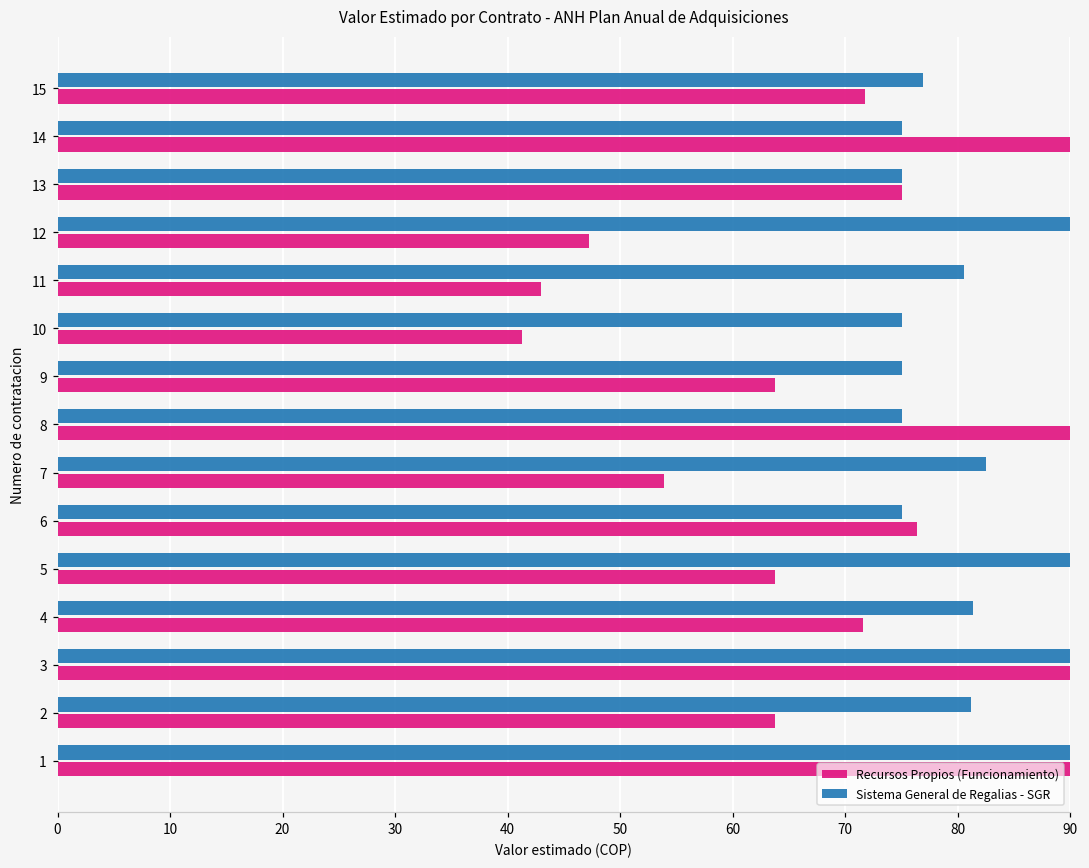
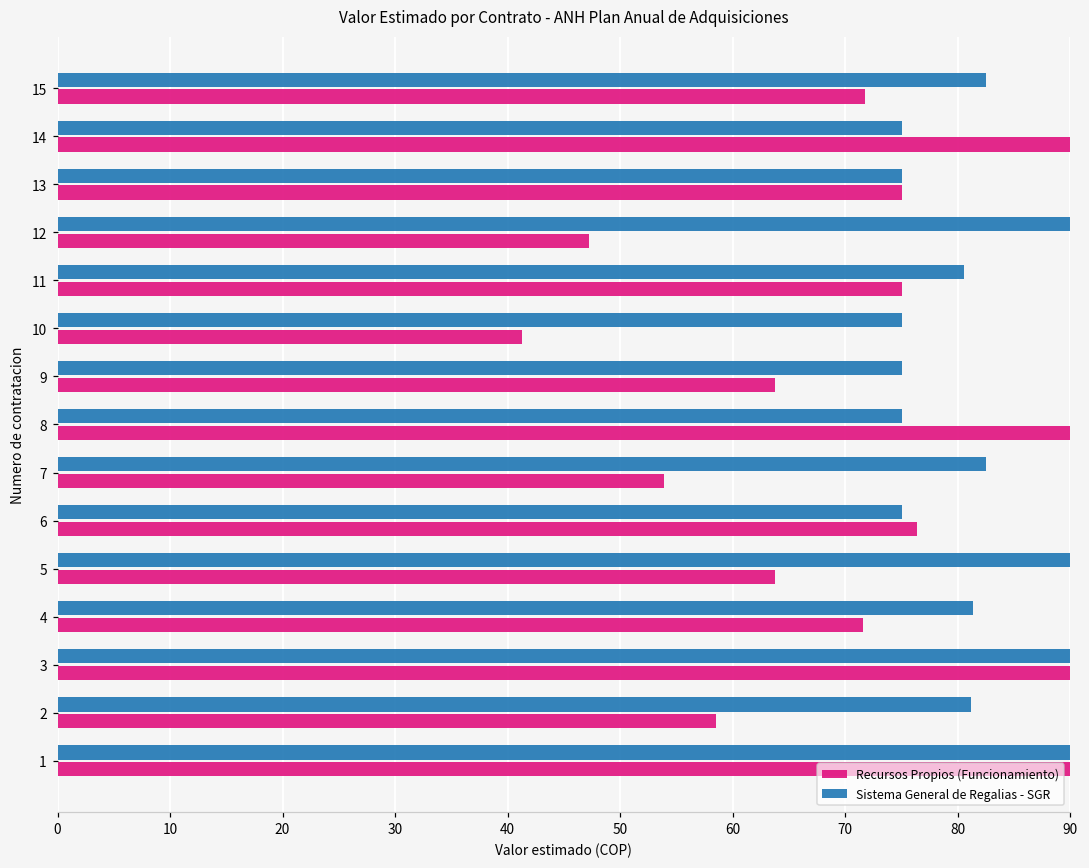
Sistema General de Regalias - SGR, 15: 76.9 -> 82.5
Recursos Propios (Funcionamiento), 11: 42.9 -> 75.0
Recursos Propios (Funcionamiento), 2: 63.8 -> 58.5
